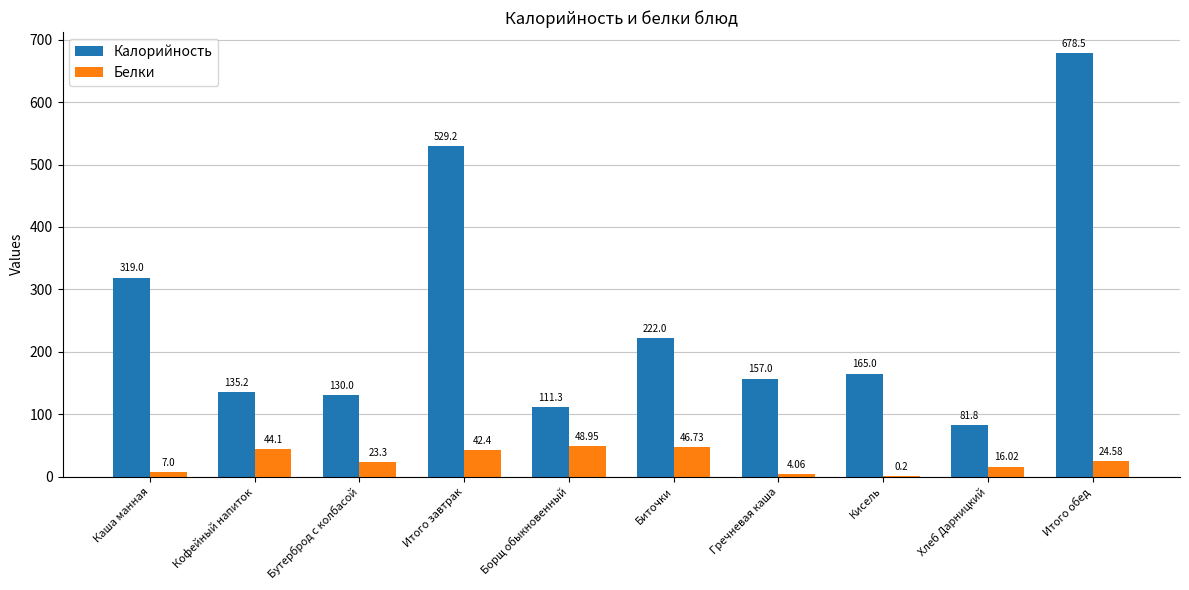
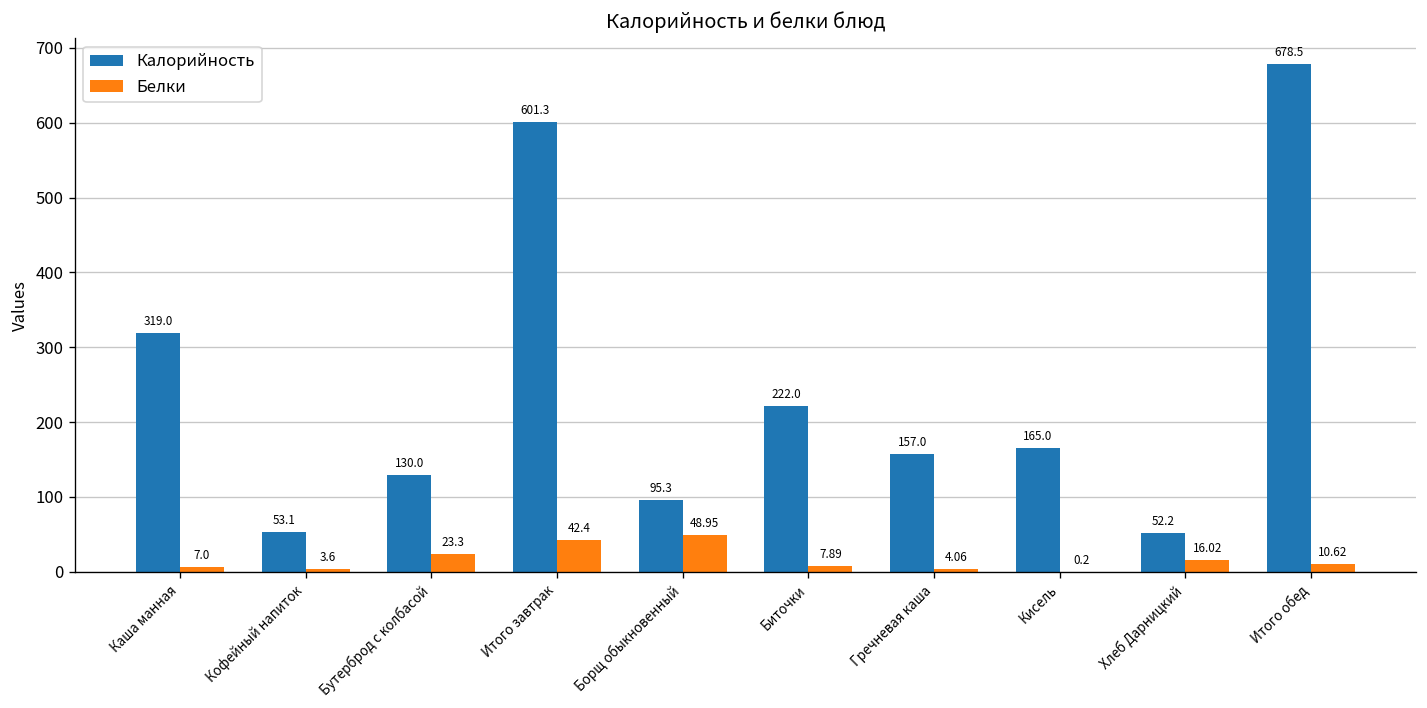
Калорийность, Кофейный напиток: 135.2 -> 53.1
Белки, Кофейный напиток: 44.1 -> 3.6
Калорийность, Итого завтрак: 529.2 -> 601.3
Калорийность, Борщ обыкновенный: 111.3 -> 95.3
Белки, Биточки: 46.73 -> 7.89
Калорийность, Хлеб Дарницкий: 81.8 -> 52.2
Белки, Итого обед: 24.58 -> 10.62
